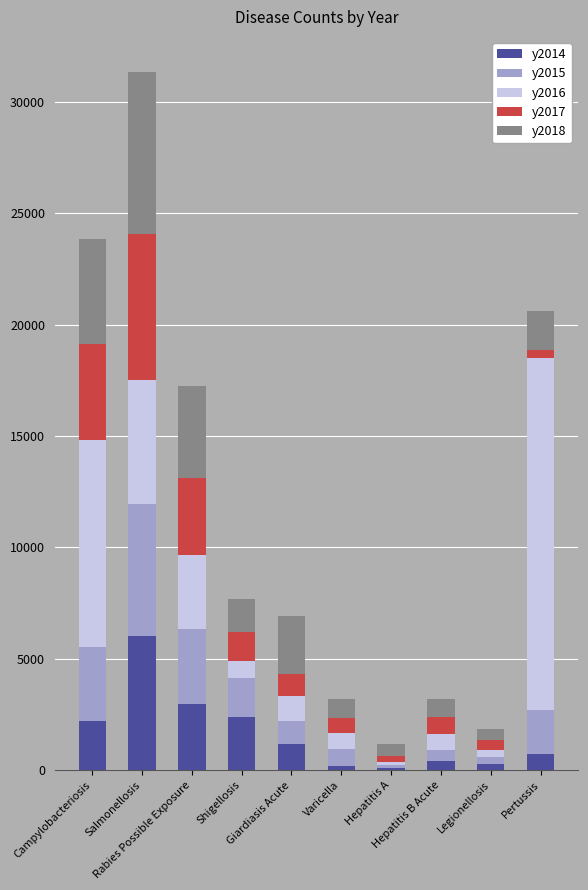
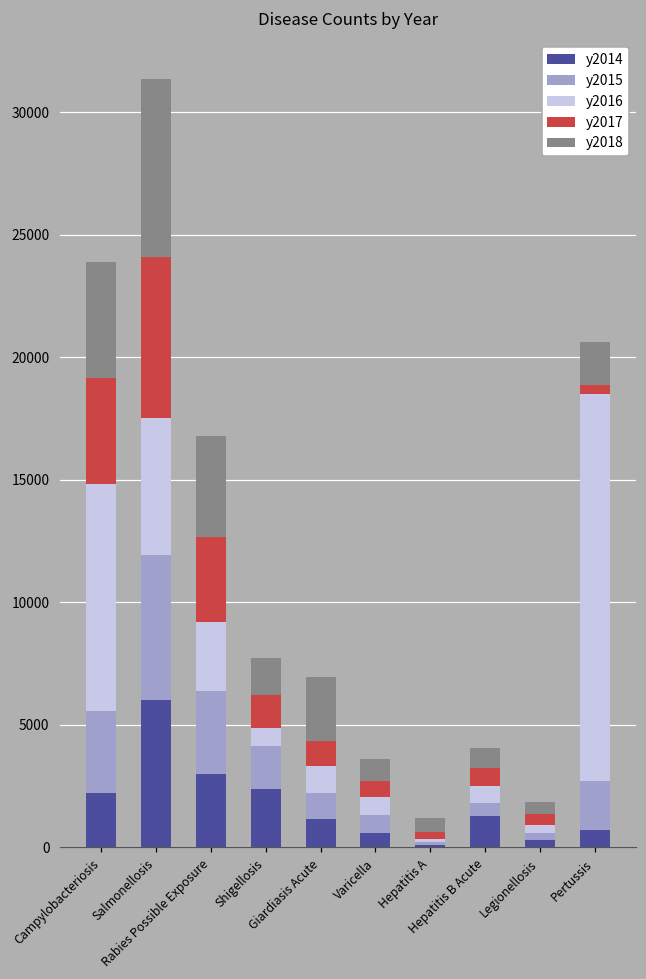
y2016, Rabies Possible Exposure: 3300 -> 2800
y2014, Varicella: 200 -> 600
y2014, Hepatitis B Acute: 400 -> 1300
